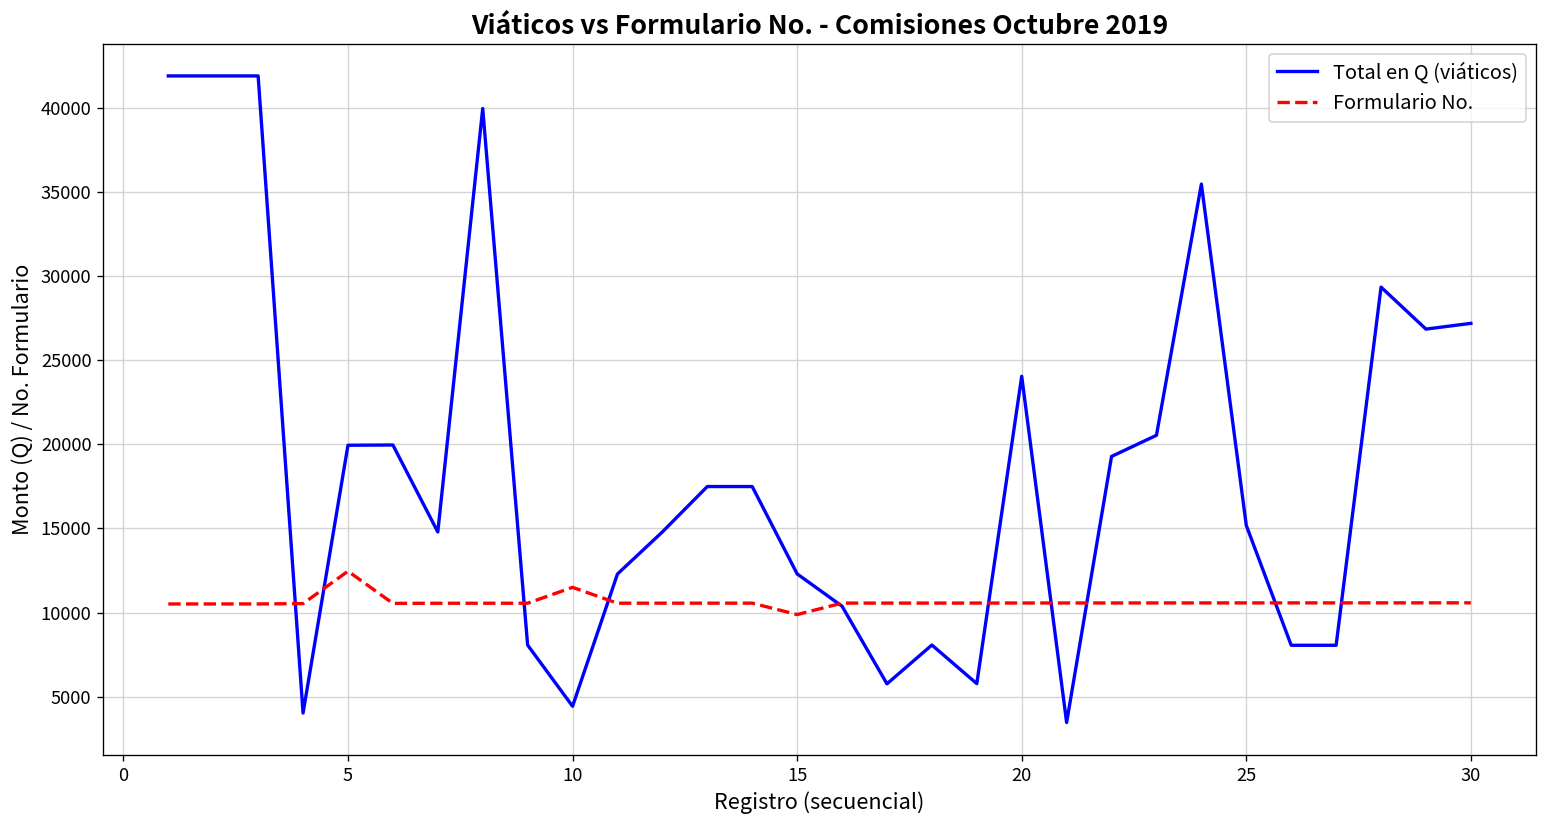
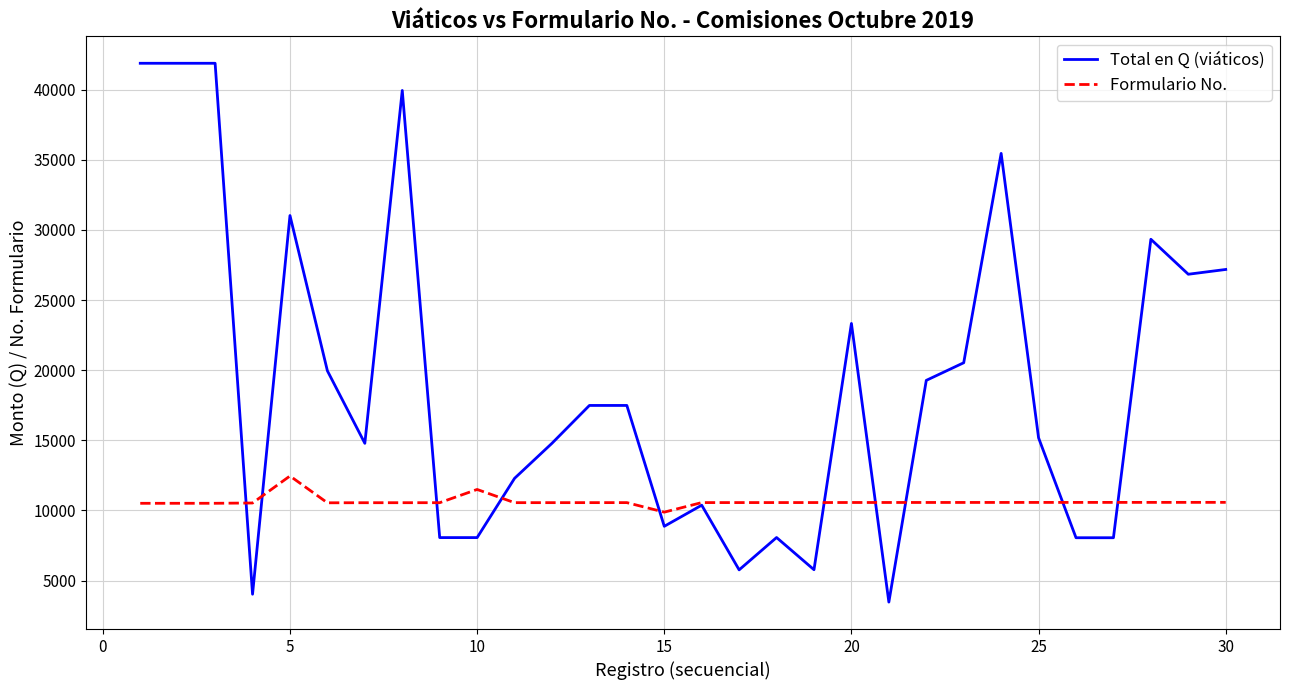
Total en Q (viáticos), 5: 19900 -> 31000
Total en Q (viáticos), 10: 4400 -> 8100
Total en Q (viáticos), 15: 12300 -> 8900
Total en Q (viáticos), 20: 24000 -> 23300
